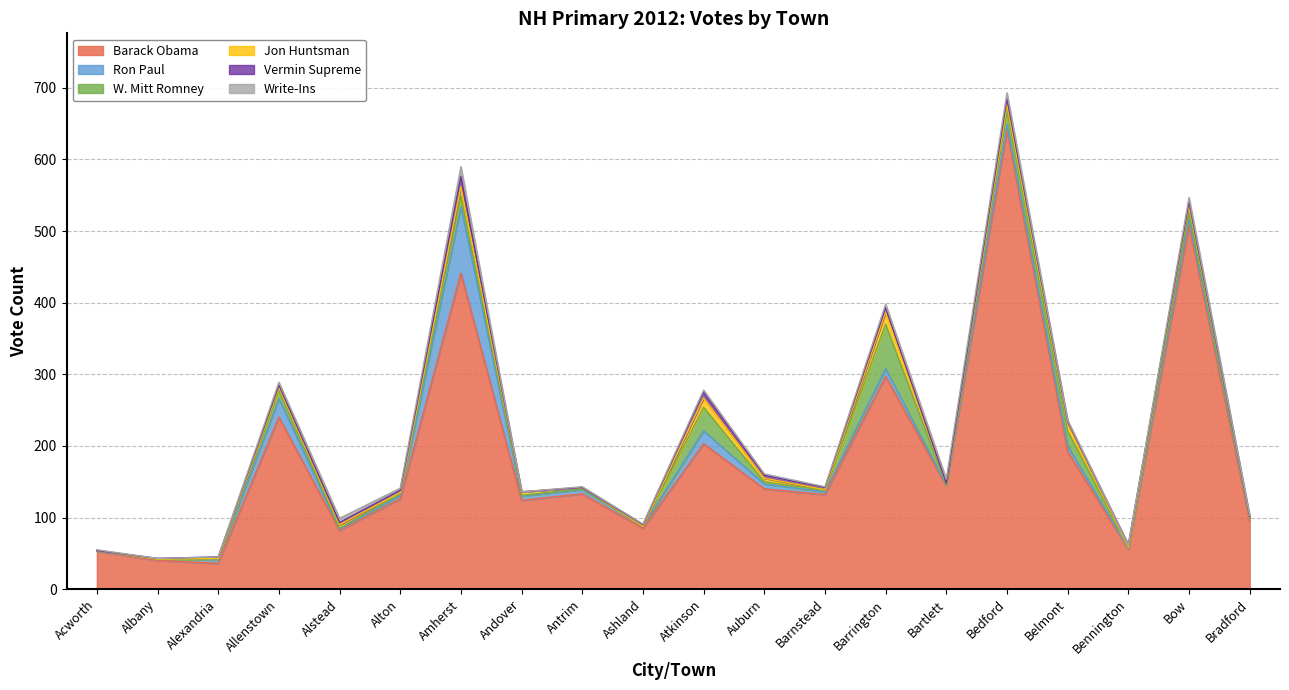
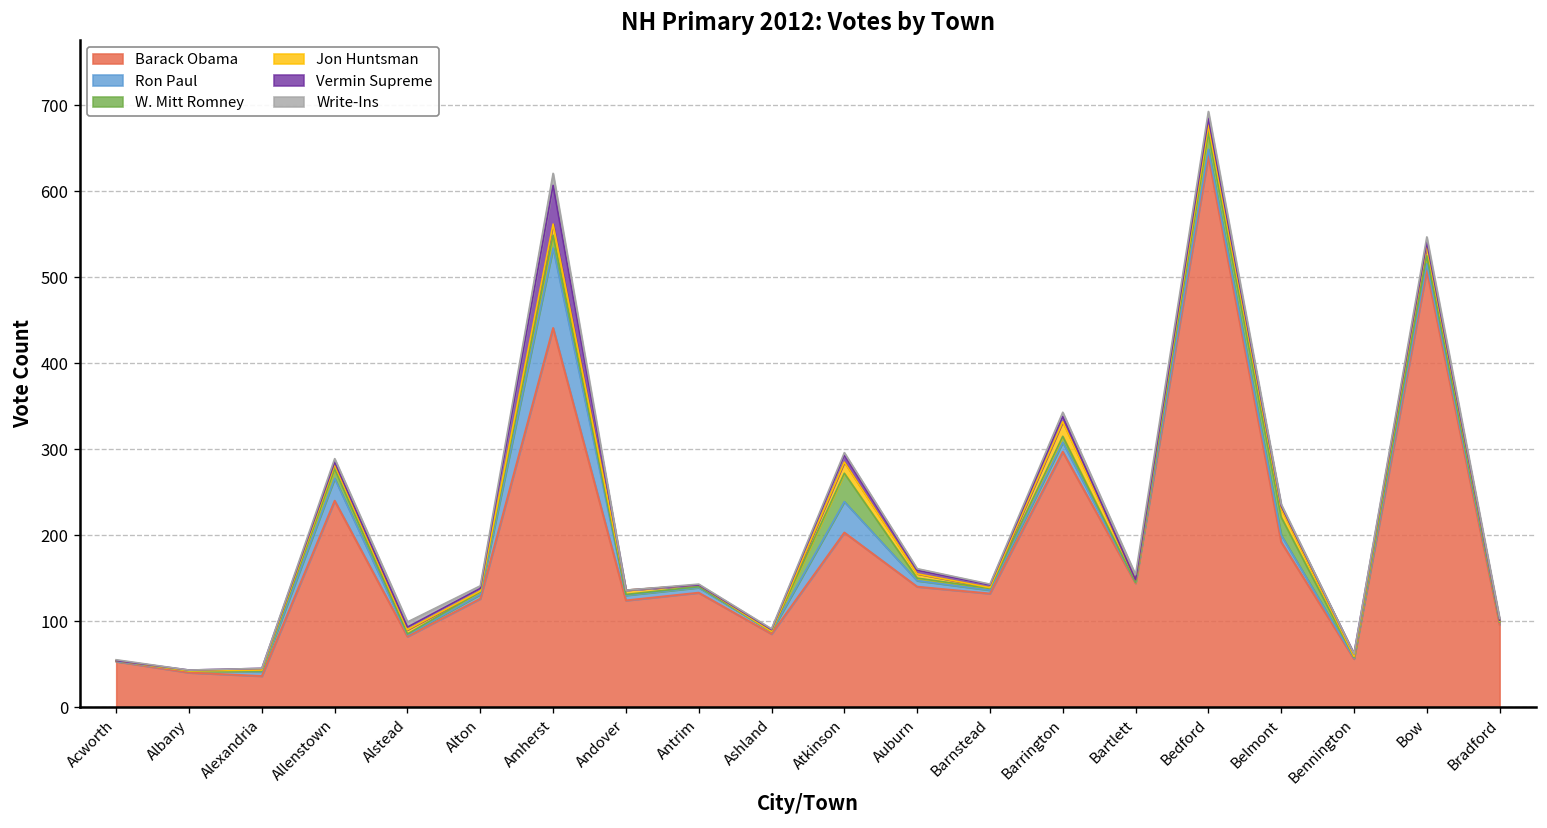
Vermin Supreme, Amherst: 10 -> 50
Ron Paul, Atkinson: 20 -> 40
W. Mitt Romney, Barrington: 60 -> 10
